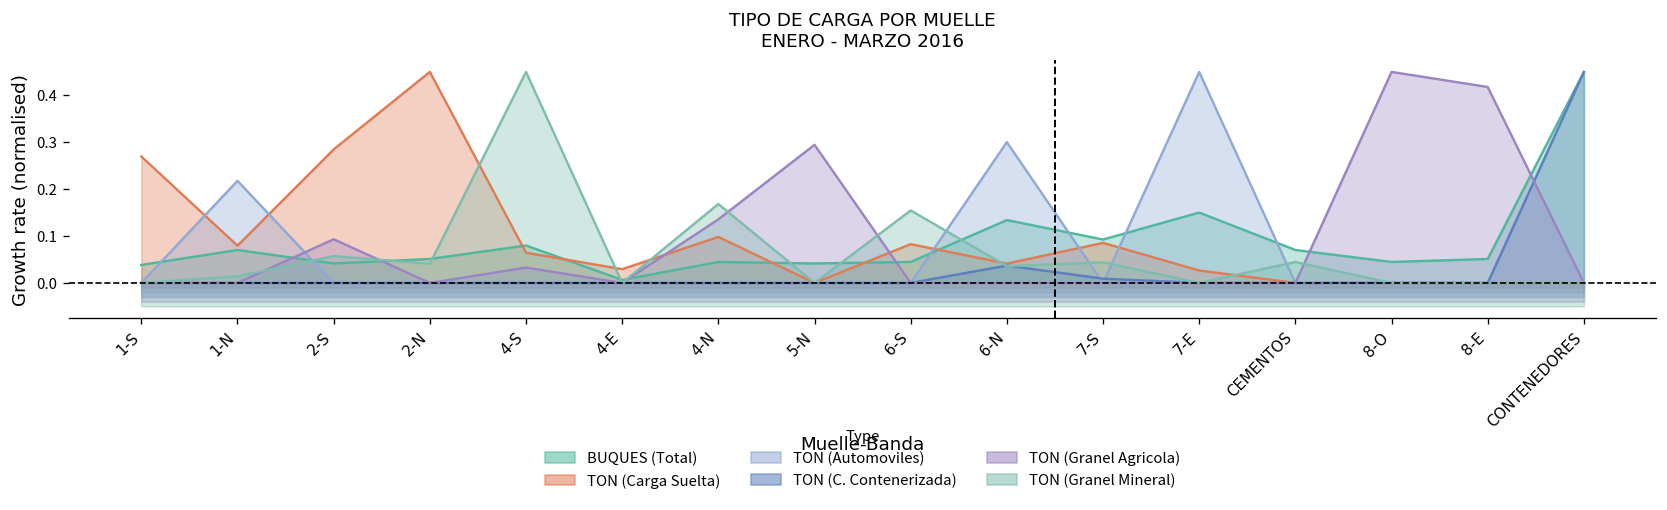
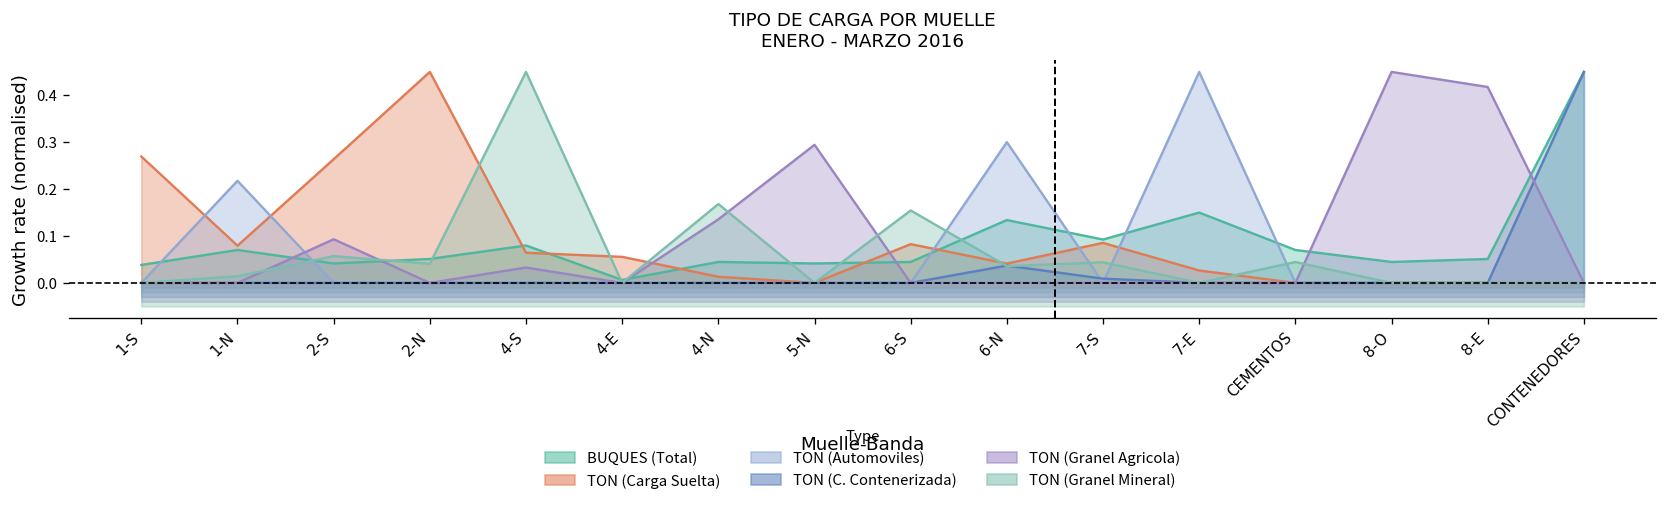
TON (Carga Suelta), 2-S: 0.28 -> 0.26
TON (Carga Suelta), 4-E: 0.03 -> 0.06
TON (Carga Suelta), 4-N: 0.10 -> 0.01
